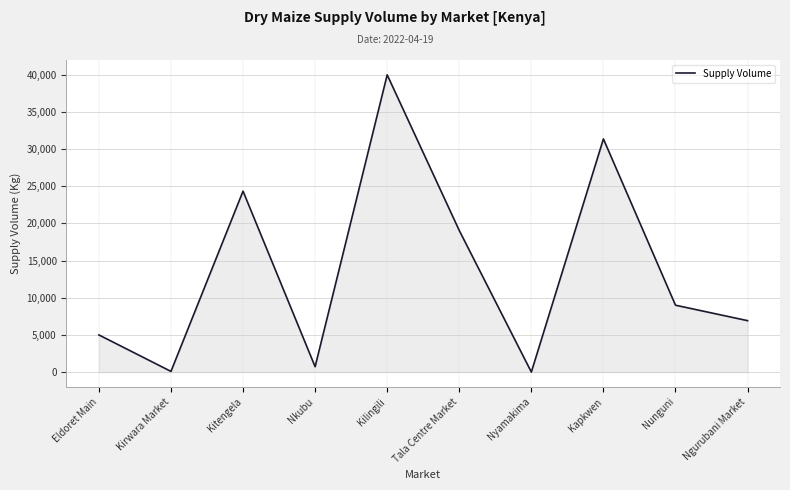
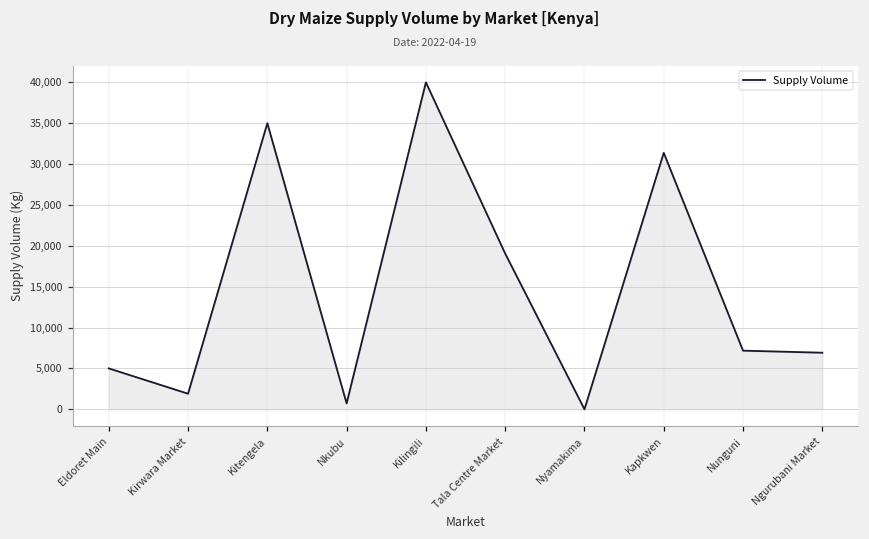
Kirwara Market: 0 -> 2,000
Kitengela: 24,000 -> 35,000
Nunguni: 9,000 -> 7,000
